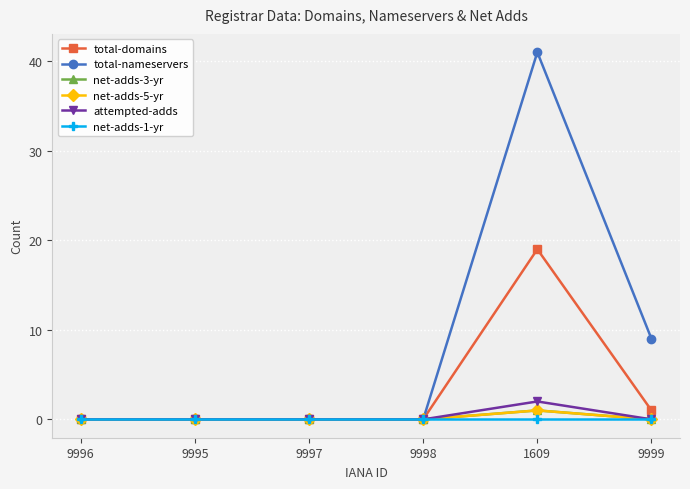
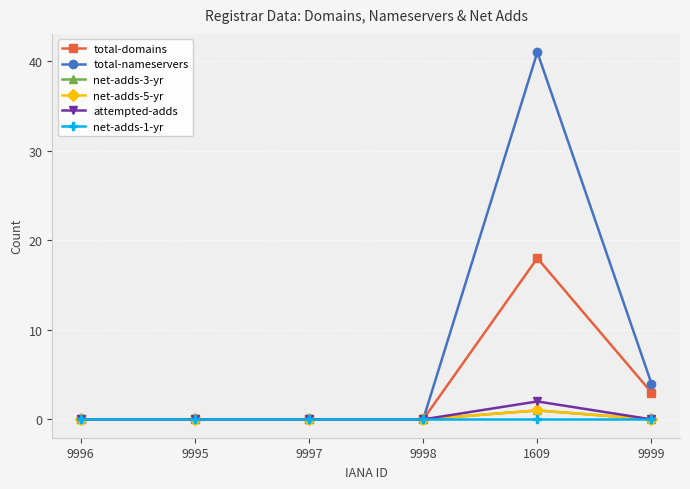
total-domains, 1609: 19 -> 18
total-domains, 9999: 1 -> 3
total-nameservers, 9999: 9 -> 4
